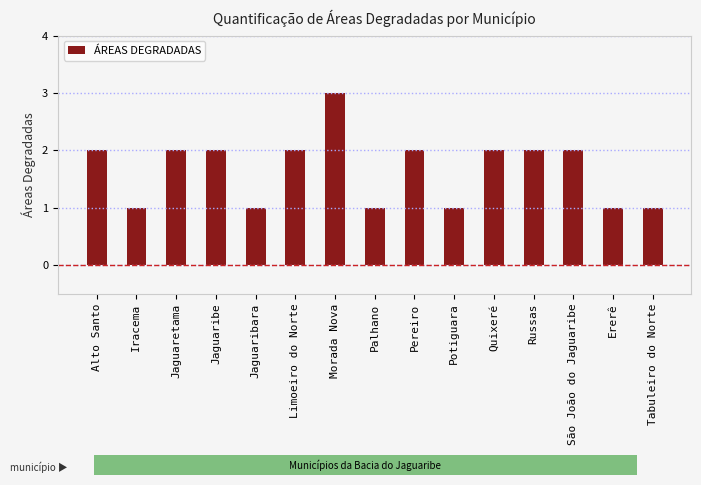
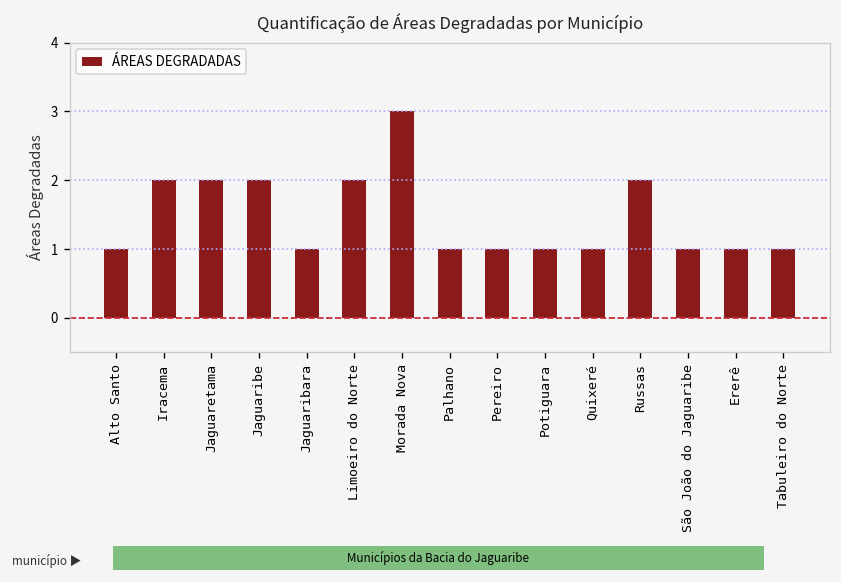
Alto Santo: 2 -> 1
Iracema: 1 -> 2
Pereiro: 2 -> 1
Quixeré: 2 -> 1
São João do Jaguaribe: 2 -> 1
